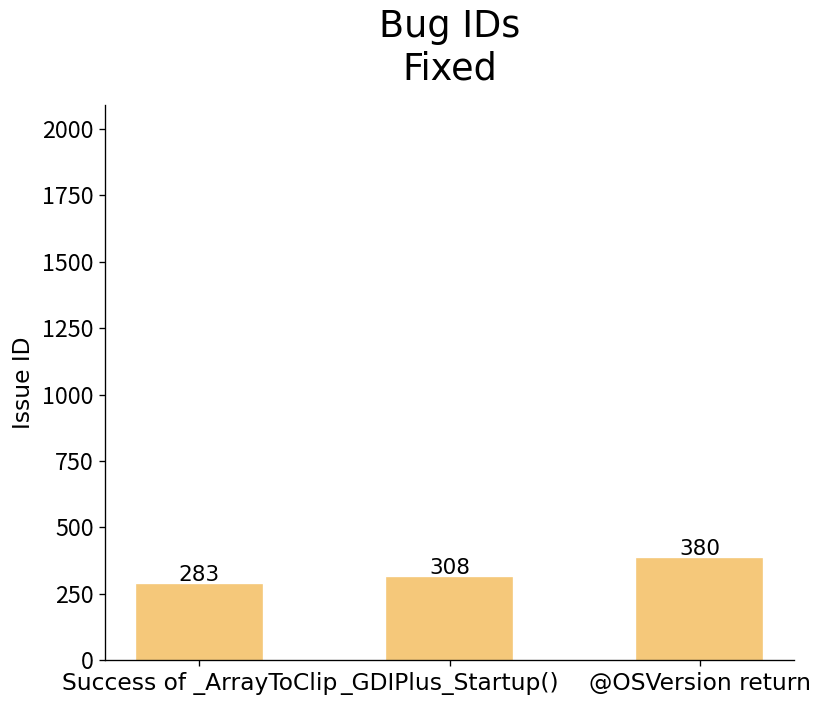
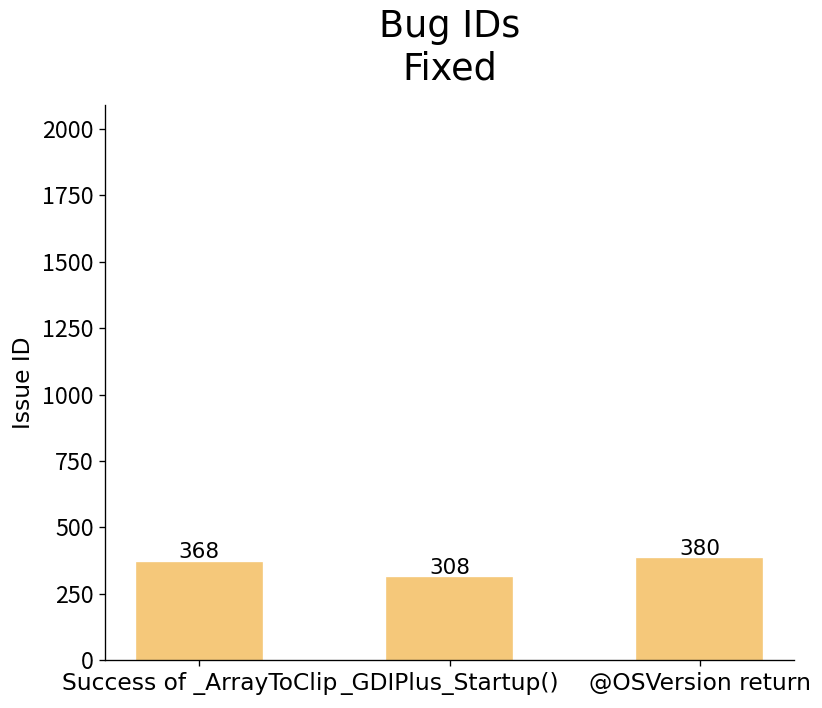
Success of _ArrayToClip: 283 -> 368
